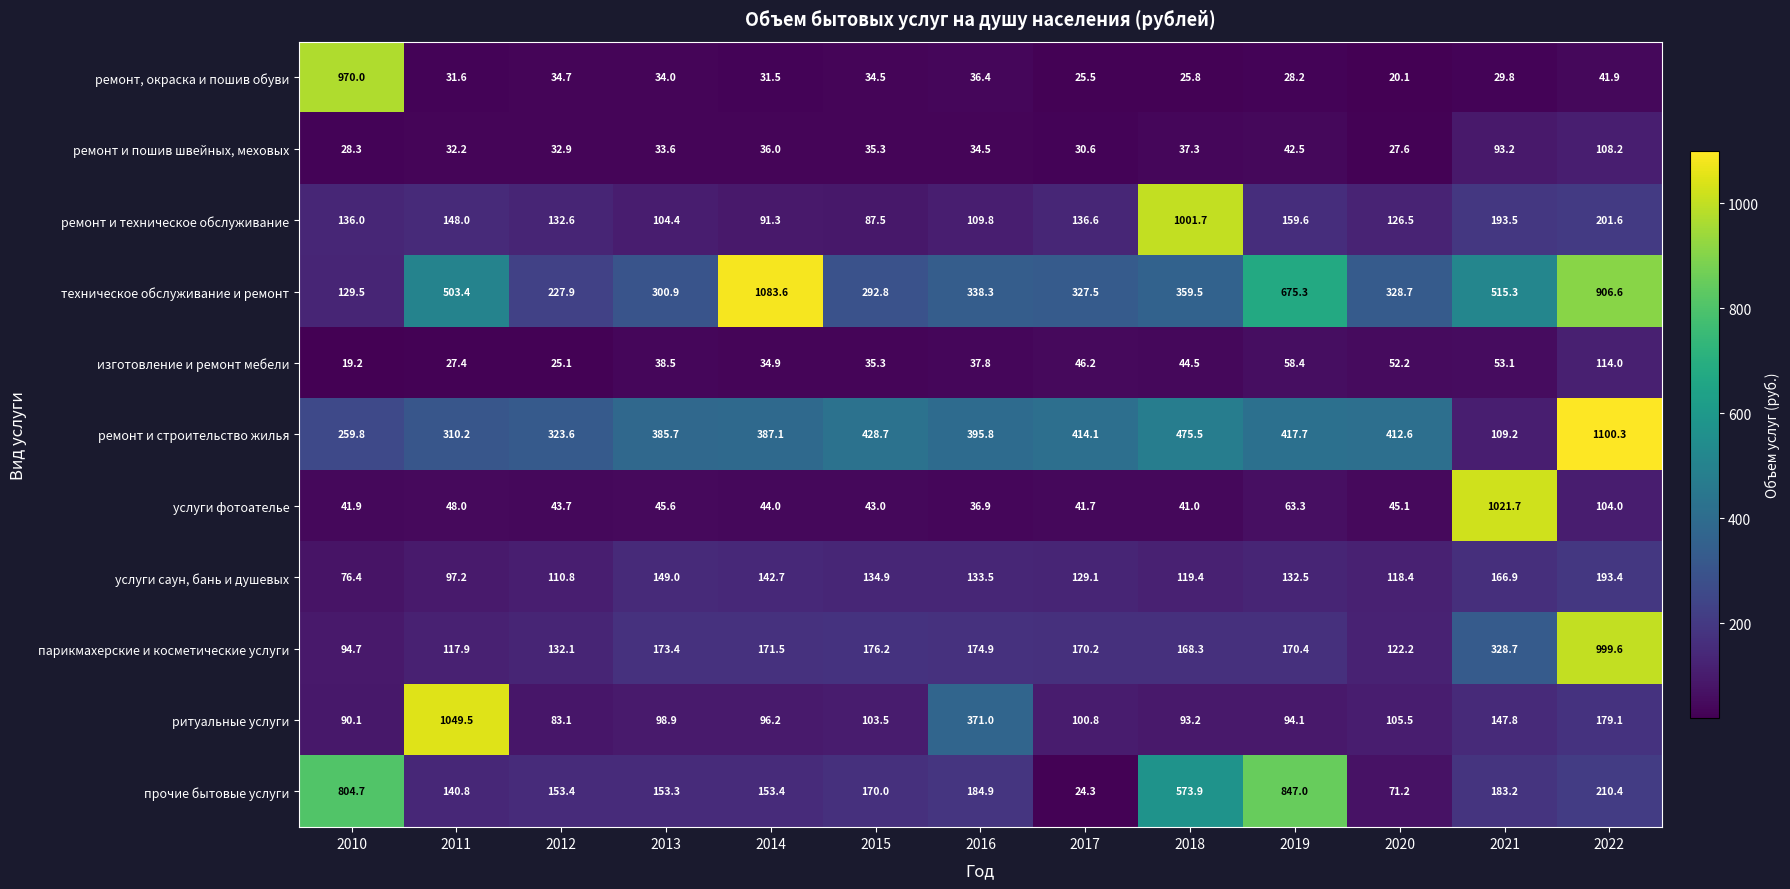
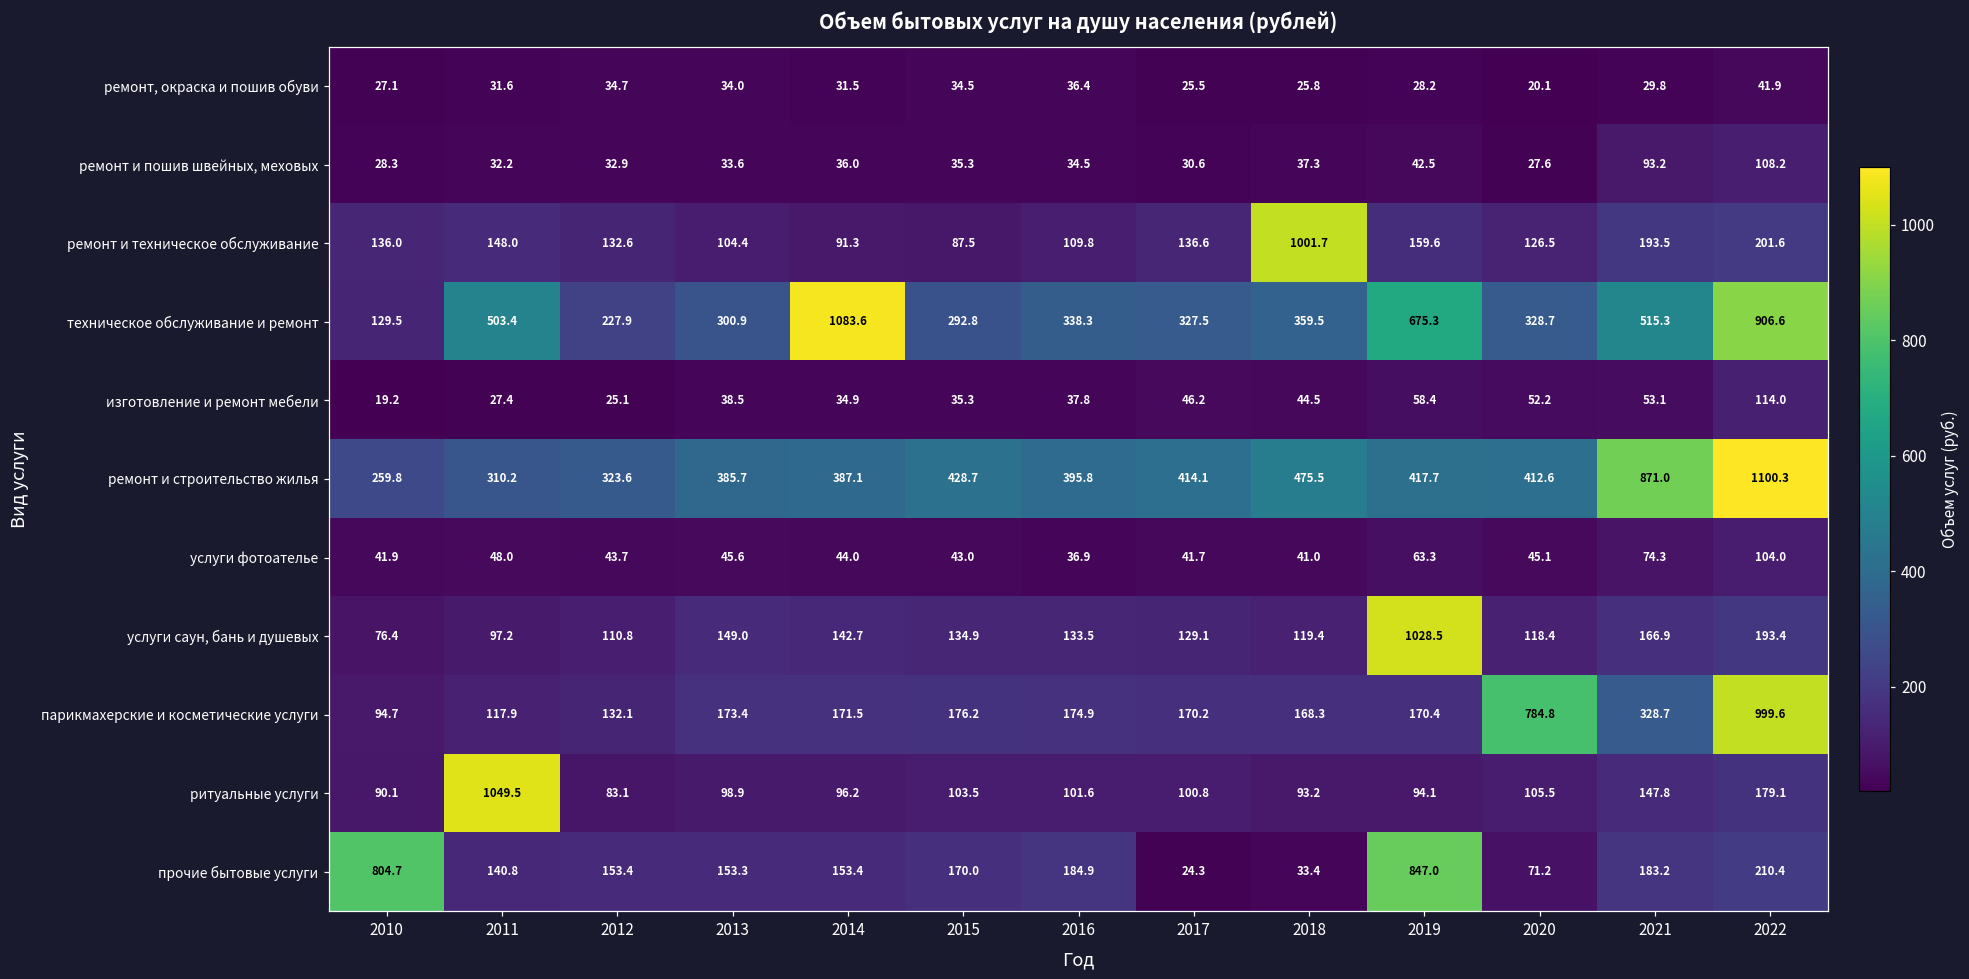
ремонт, окраска и пошив обуви, 2010: 970.0 -> 27.1
ремонт и строительство жилья, 2021: 109.2 -> 871.0
услуги фотоателье, 2021: 1021.7 -> 74.3
услуги саун, бань и душевых, 2019: 132.5 -> 1028.5
парикмахерские и косметические услуги, 2020: 122.2 -> 784.8
ритуальные услуги, 2016: 371.0 -> 101.6
прочие бытовые услуги, 2018: 573.9 -> 33.4
